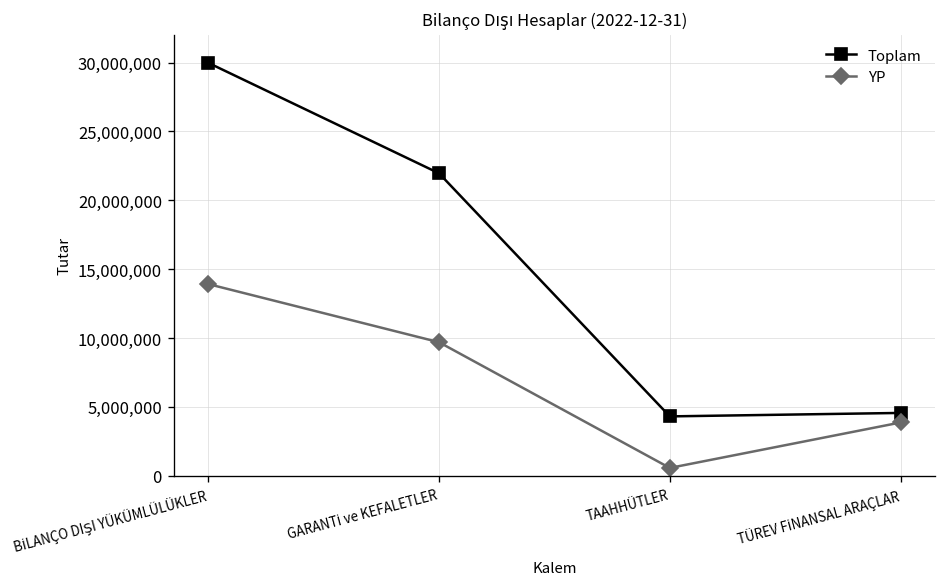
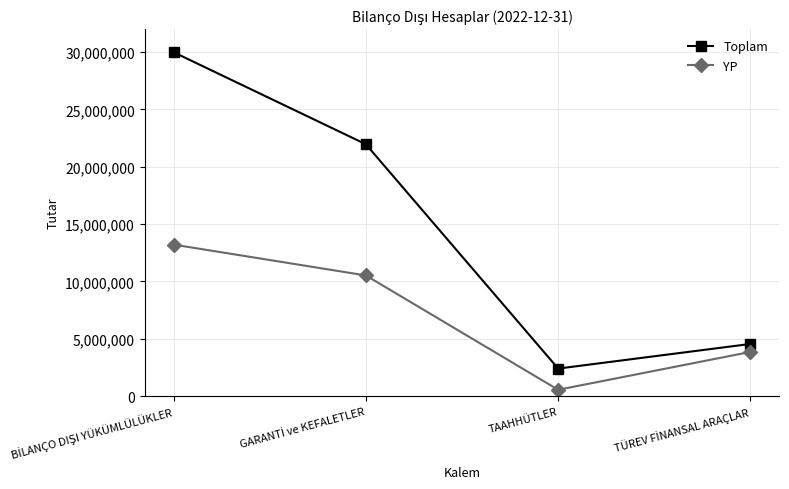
YP, BİLANÇO DIŞI YÜKÜMLÜLÜKLER: 13,900,000 -> 13,200,000
YP, GARANTİ ve KEFALETLER: 9,700,000 -> 10,500,000
Toplam, TAAHHÜTLER: 4,300,000 -> 2,400,000
